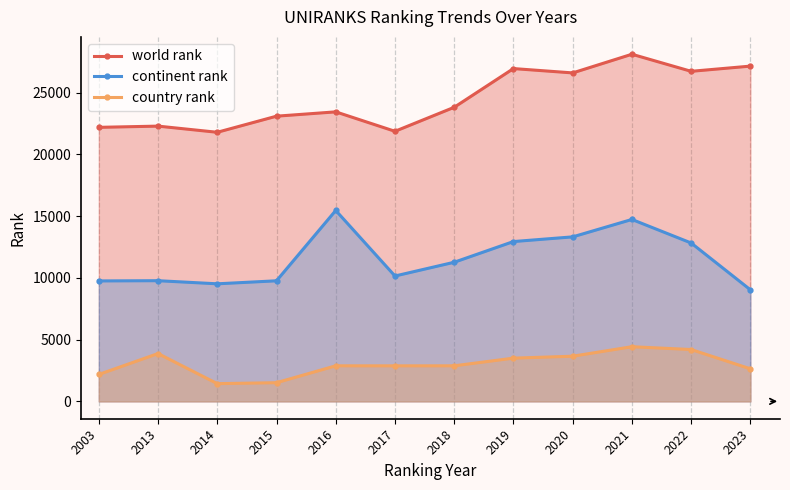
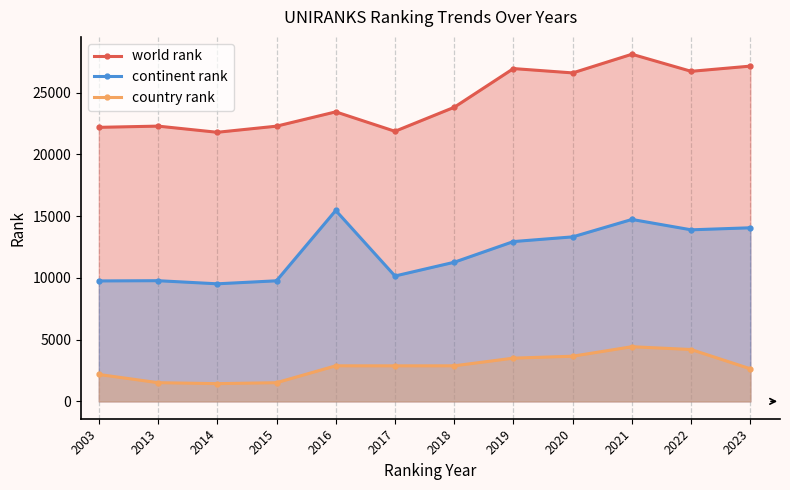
country rank, 2013: 3900 -> 1500
world rank, 2015: 23100 -> 22300
continent rank, 2022: 12800 -> 13900
continent rank, 2023: 9000 -> 14100
